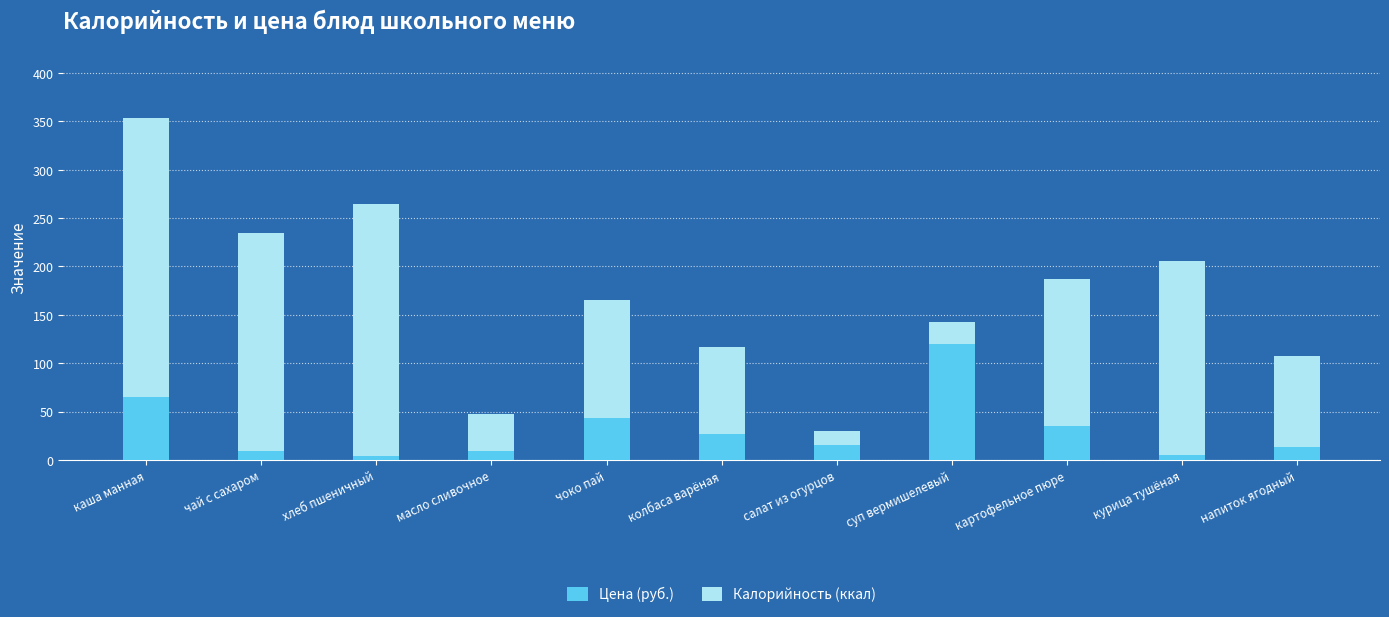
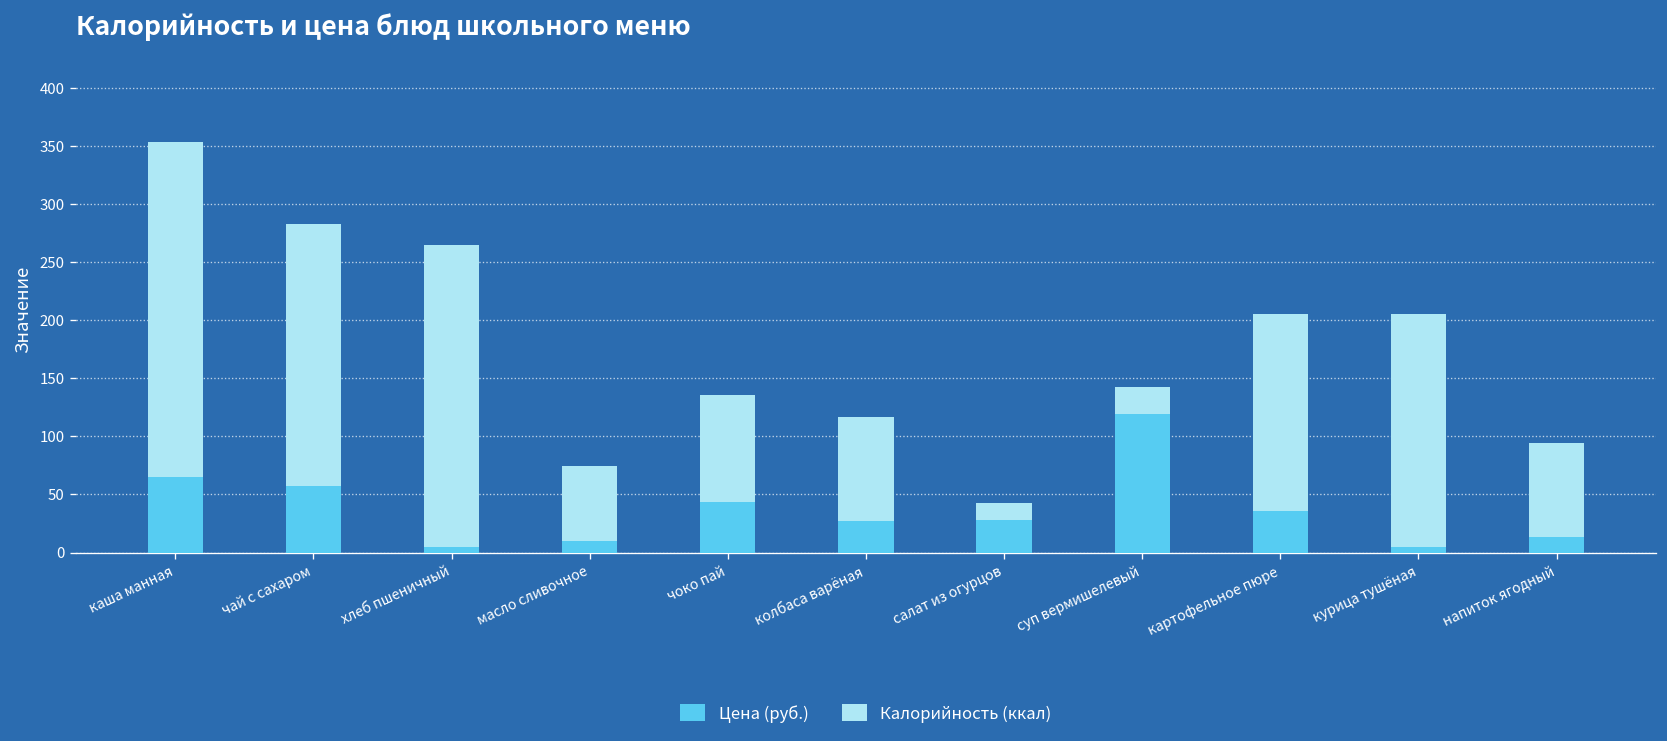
Цена (руб.), чай с сахаром: 10 -> 60
Калорийность (ккал), масло сливочное: 40 -> 60
Калорийность (ккал), чоко пай: 120 -> 90
Цена (руб.), салат из огурцов: 20 -> 30
Калорийность (ккал), картофельное пюре: 150 -> 170
Калорийность (ккал), напиток ягодный: 90 -> 80
